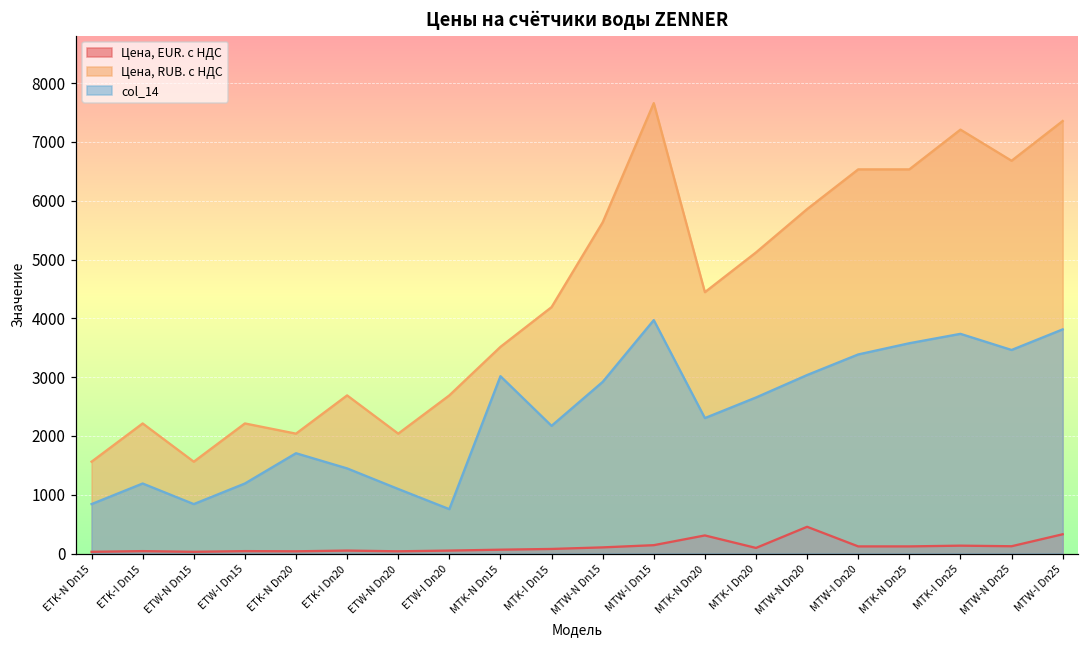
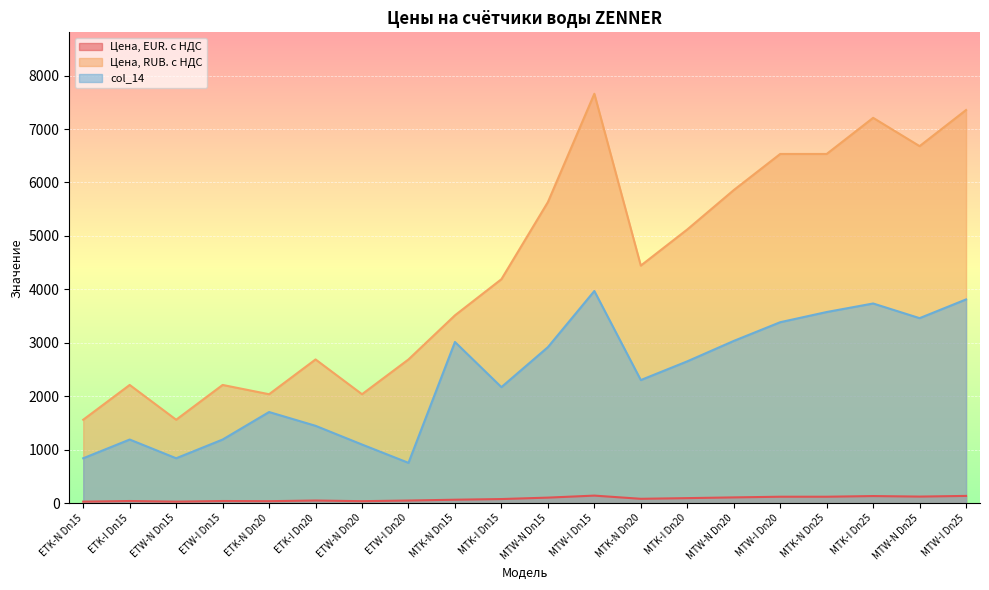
Цена, EUR. с НДС, MTK-N Dn20: 300 -> 100
Цена, EUR. с НДС, MTW-N Dn20: 500 -> 100
Цена, EUR. с НДС, MTW-I Dn25: 300 -> 100
